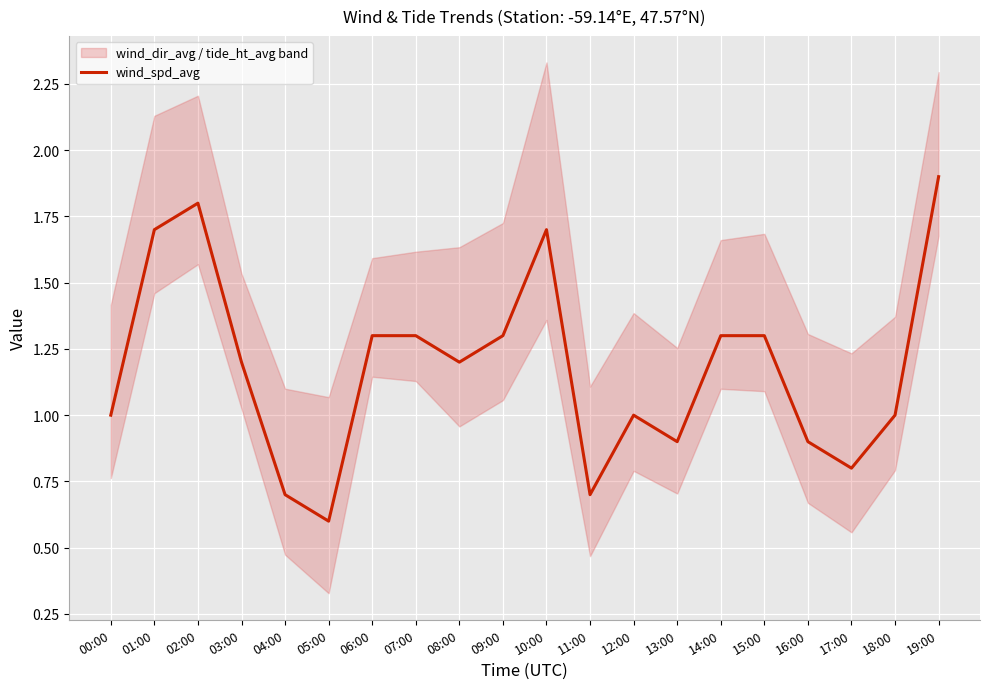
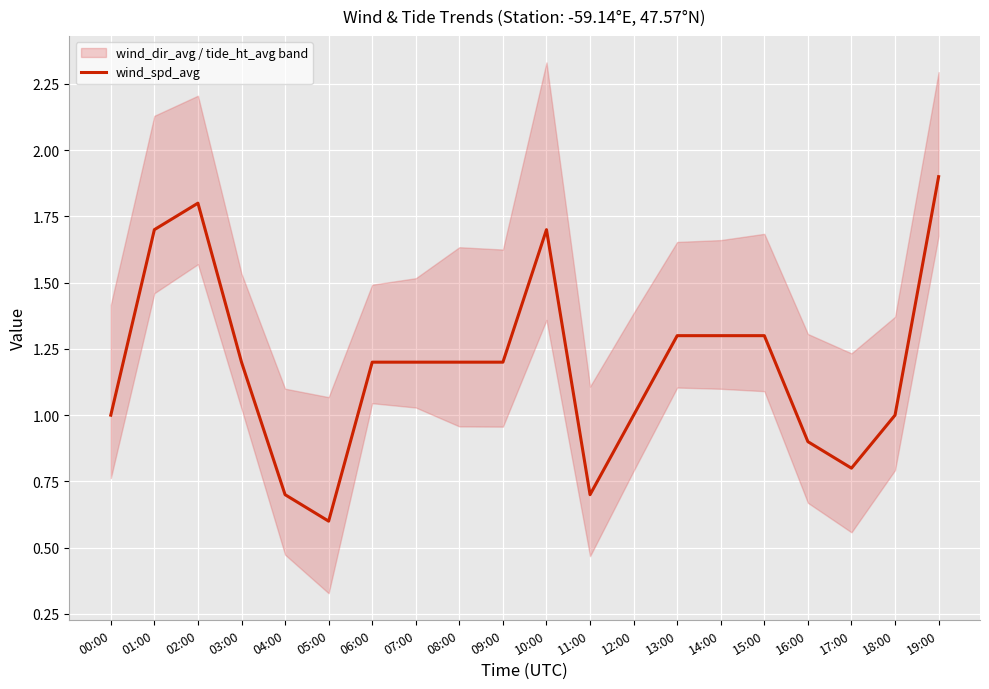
wind_spd_avg, 06:00: 1.3 -> 1.2
wind_spd_avg, 07:00: 1.3 -> 1.2
wind_spd_avg, 09:00: 1.3 -> 1.2
wind_spd_avg, 13:00: 0.9 -> 1.3
